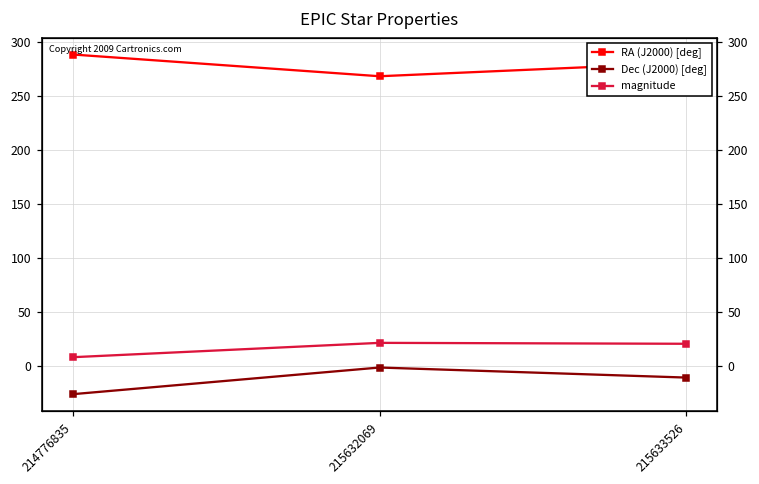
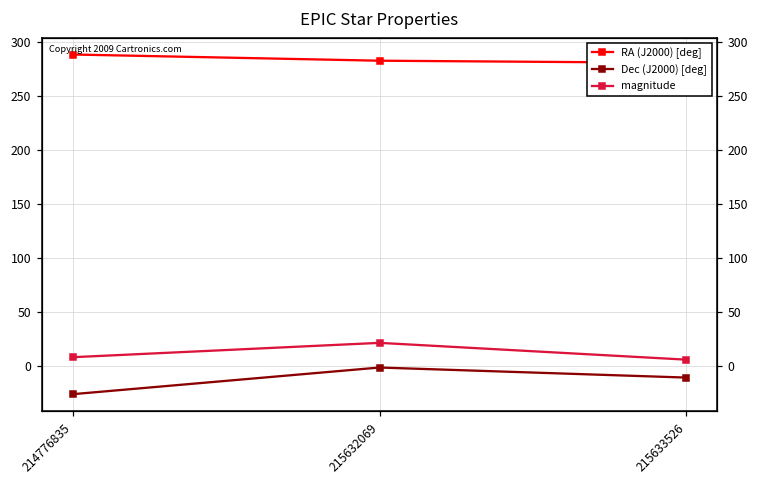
RA (J2000) [deg], 215632069: 270 -> 280
magnitude, 215633526: 20 -> 10
